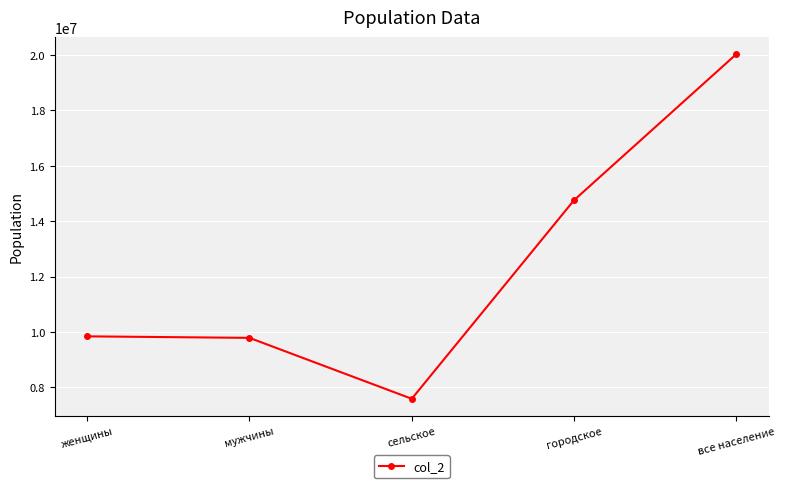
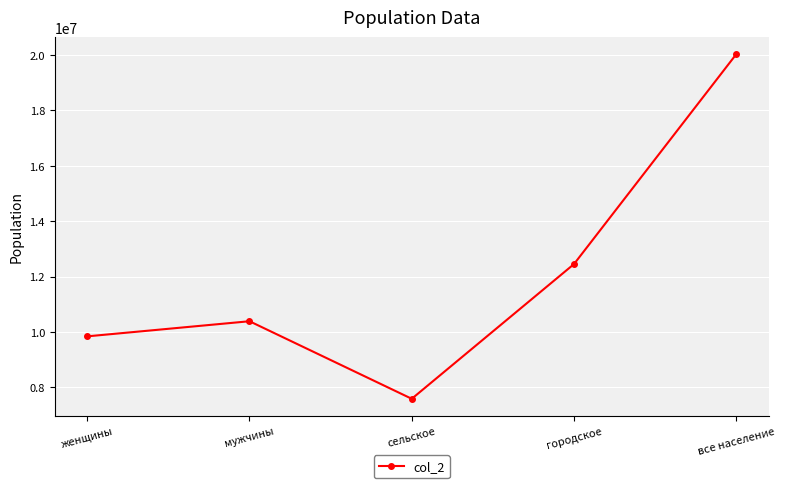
мужчины: 9800000 -> 10400000
городское: 14800000 -> 12500000
